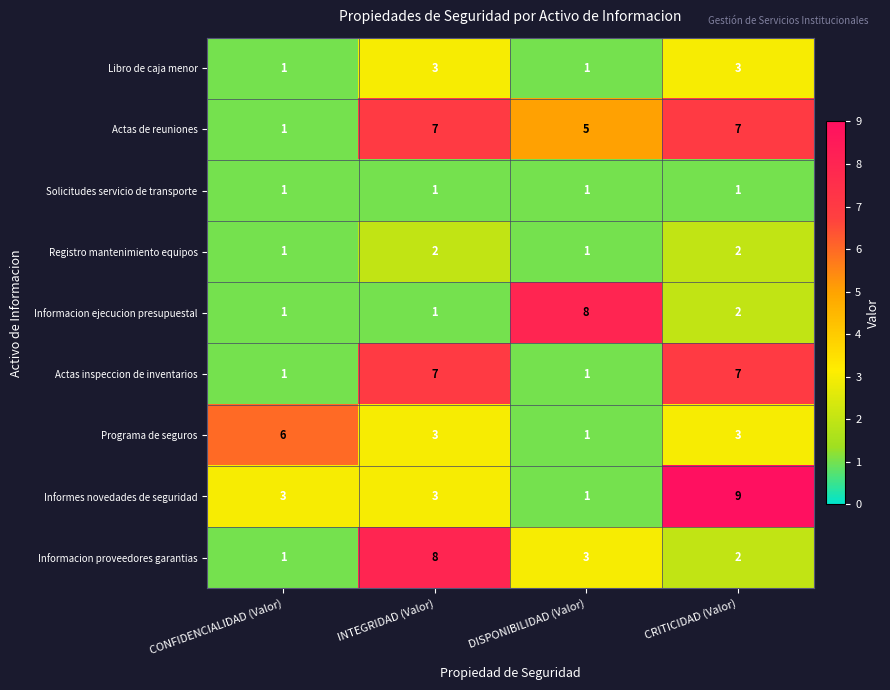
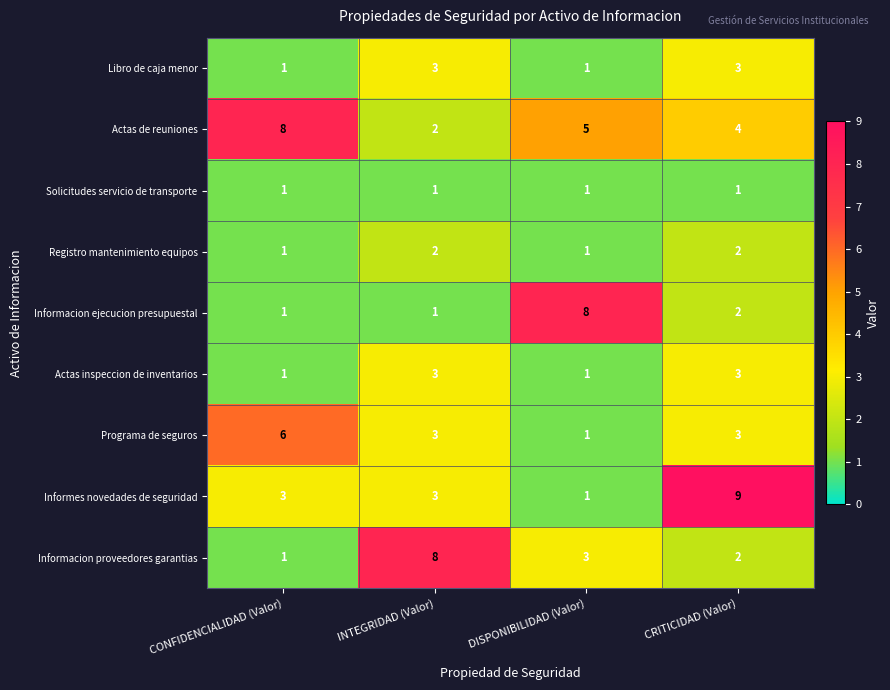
Actas de reuniones, CONFIDENCIALIDAD (Valor): 1 -> 8
Actas de reuniones, INTEGRIDAD (Valor): 7 -> 2
Actas de reuniones, CRITICIDAD (Valor): 7 -> 4
Actas inspeccion de inventarios, INTEGRIDAD (Valor): 7 -> 3
Actas inspeccion de inventarios, CRITICIDAD (Valor): 7 -> 3
